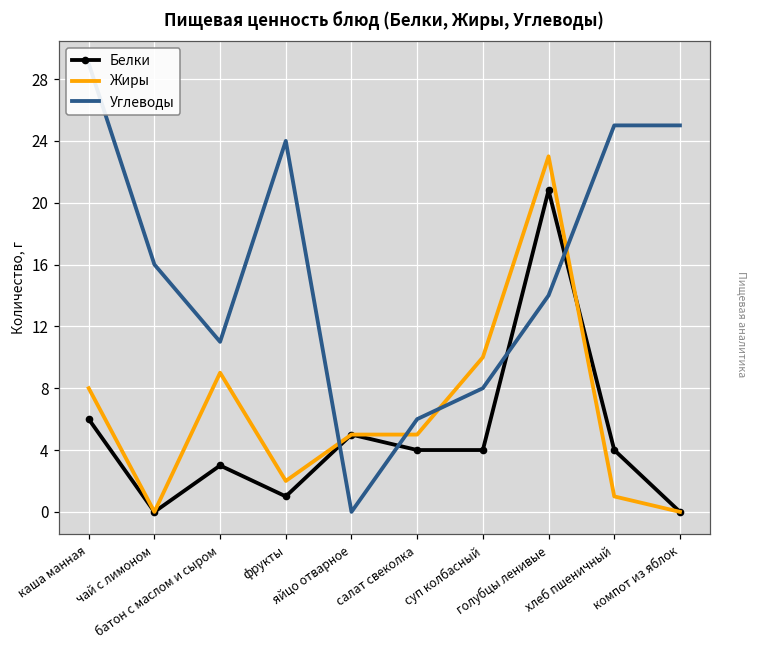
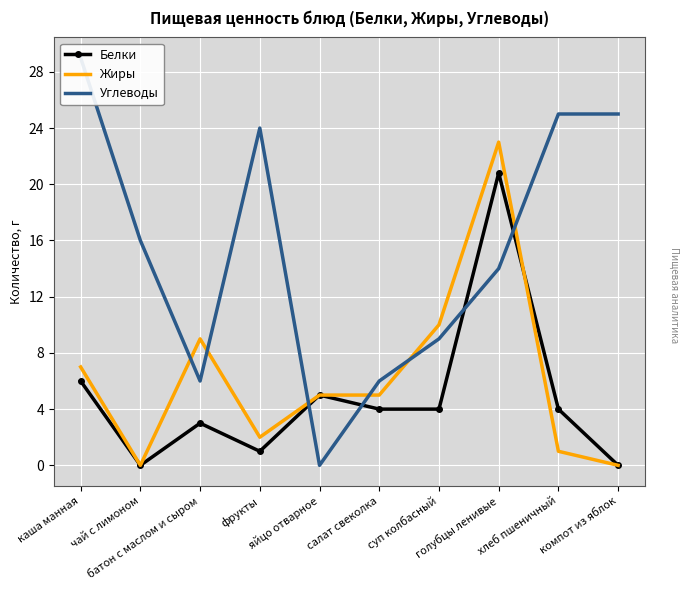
Жиры, каша манная: 8 -> 7
Углеводы, батон с маслом и сыром: 11 -> 6
Углеводы, суп колбасный: 8 -> 9
